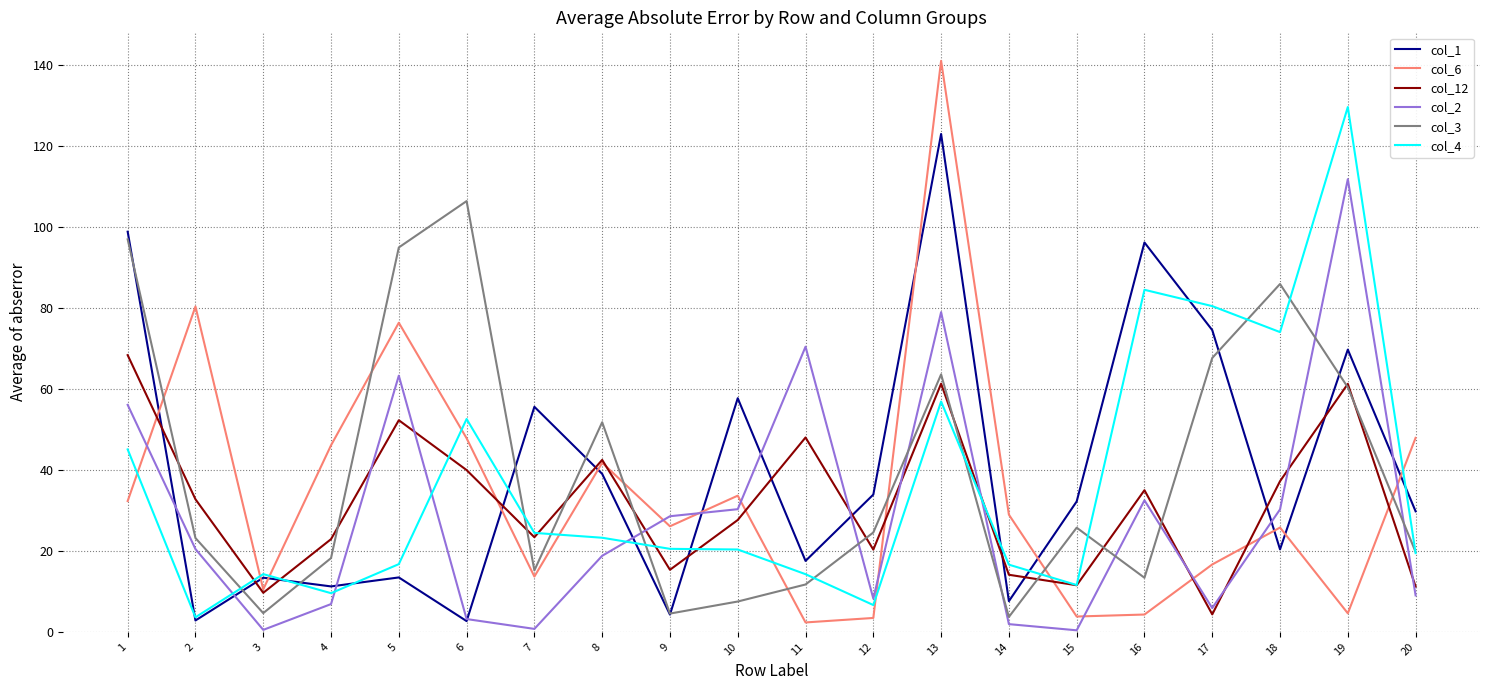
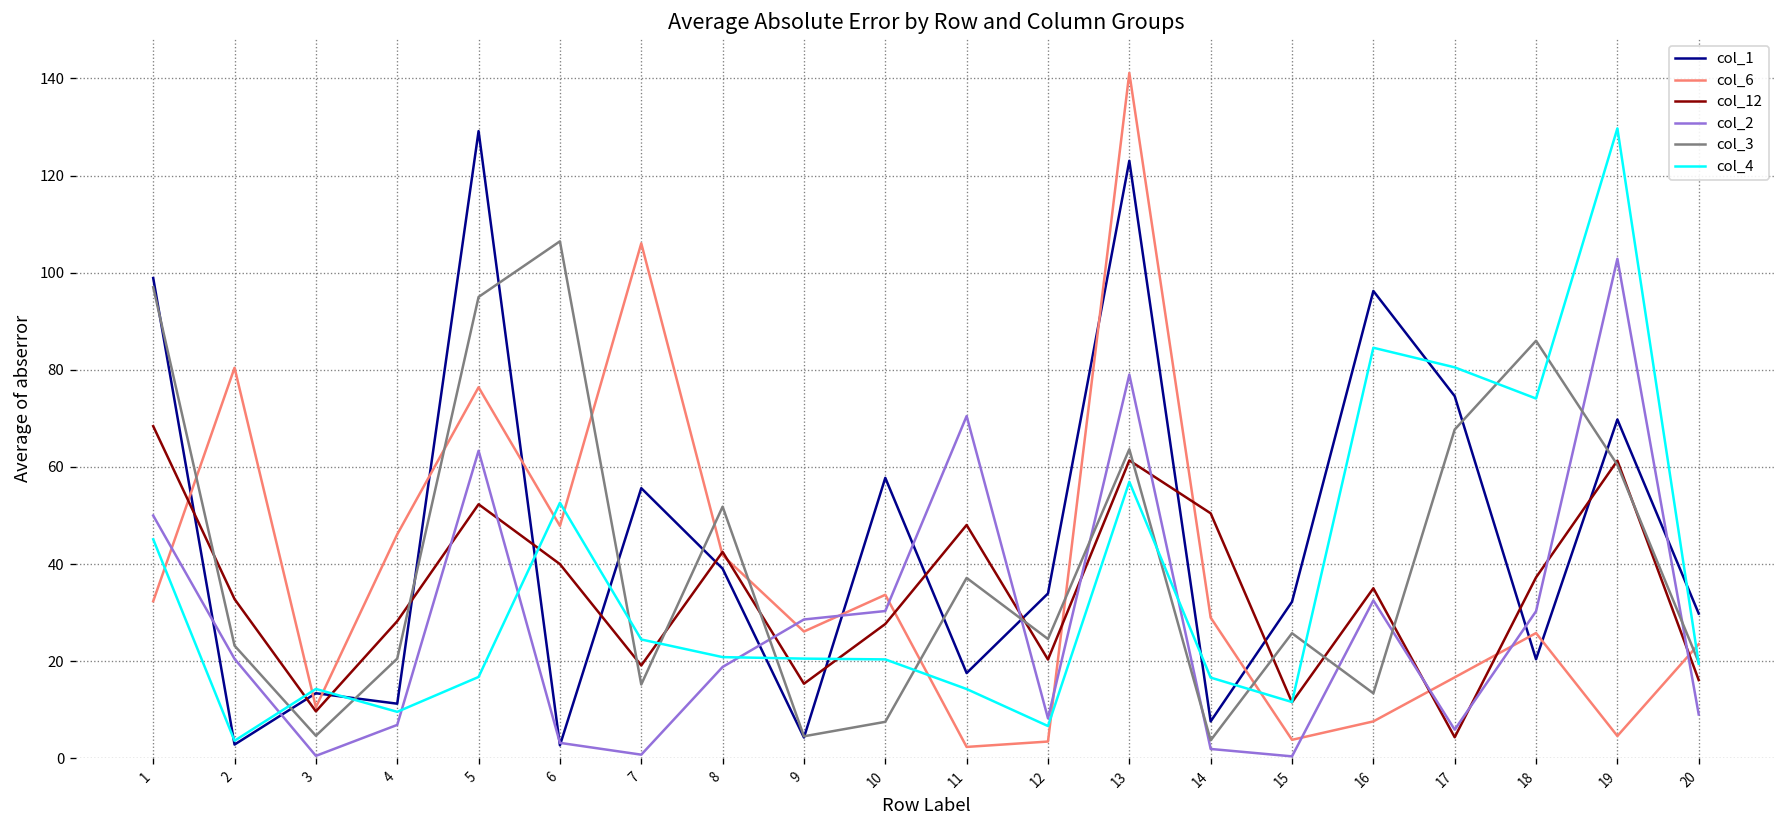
col_2, 1: 56 -> 50
col_12, 4: 23 -> 28
col_3, 4: 18 -> 21
col_1, 5: 13 -> 129
col_6, 7: 14 -> 106
col_12, 7: 23 -> 19
col_4, 8: 23 -> 21
col_3, 11: 12 -> 37
col_12, 14: 14 -> 50
col_6, 16: 4 -> 8
col_2, 19: 112 -> 103
col_6, 20: 48 -> 24
col_12, 20: 11 -> 16
